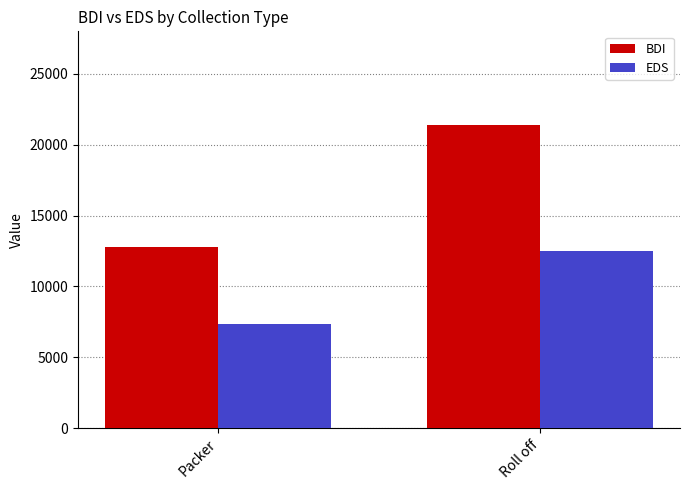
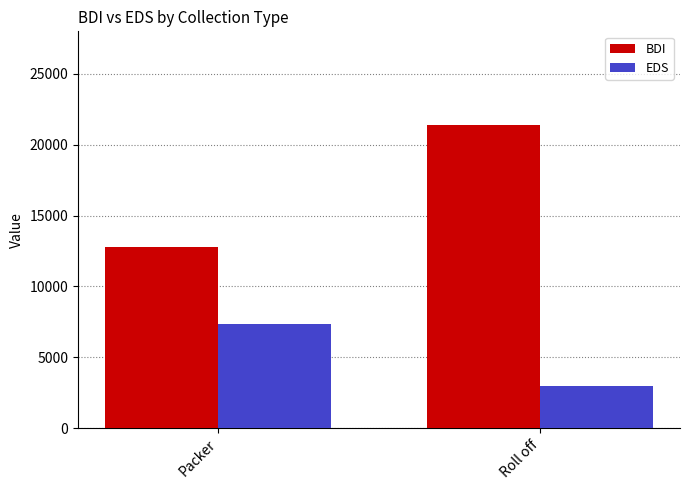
EDS, Roll off: 12500 -> 3000
